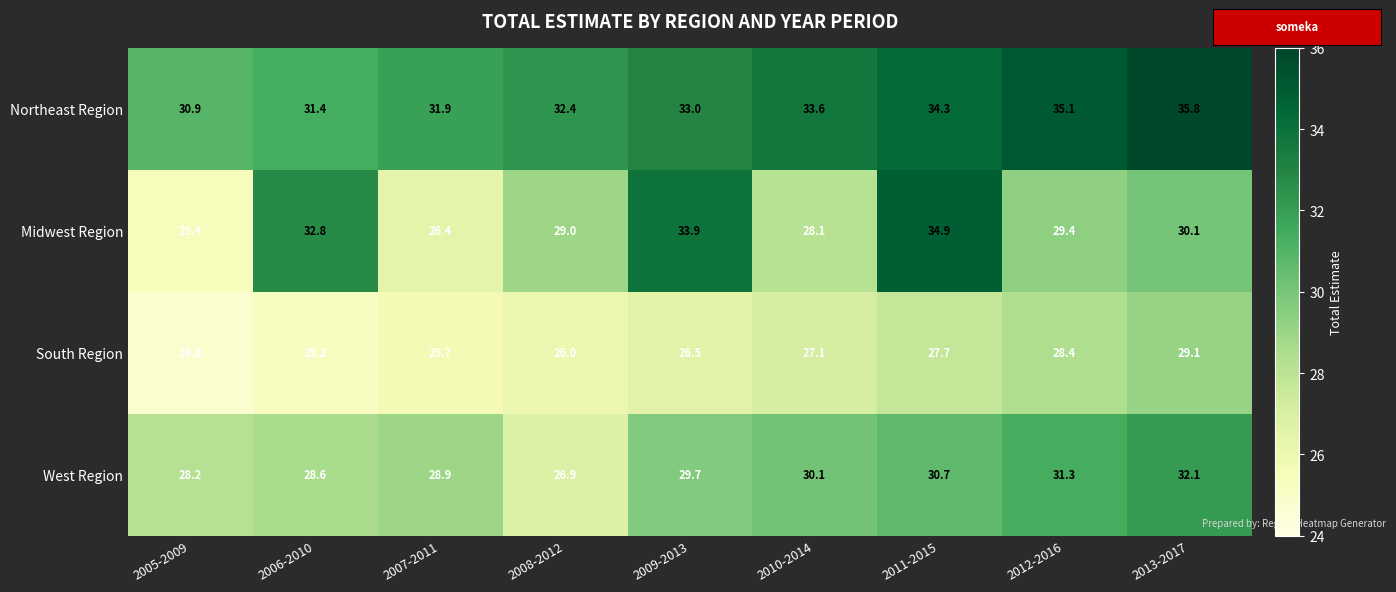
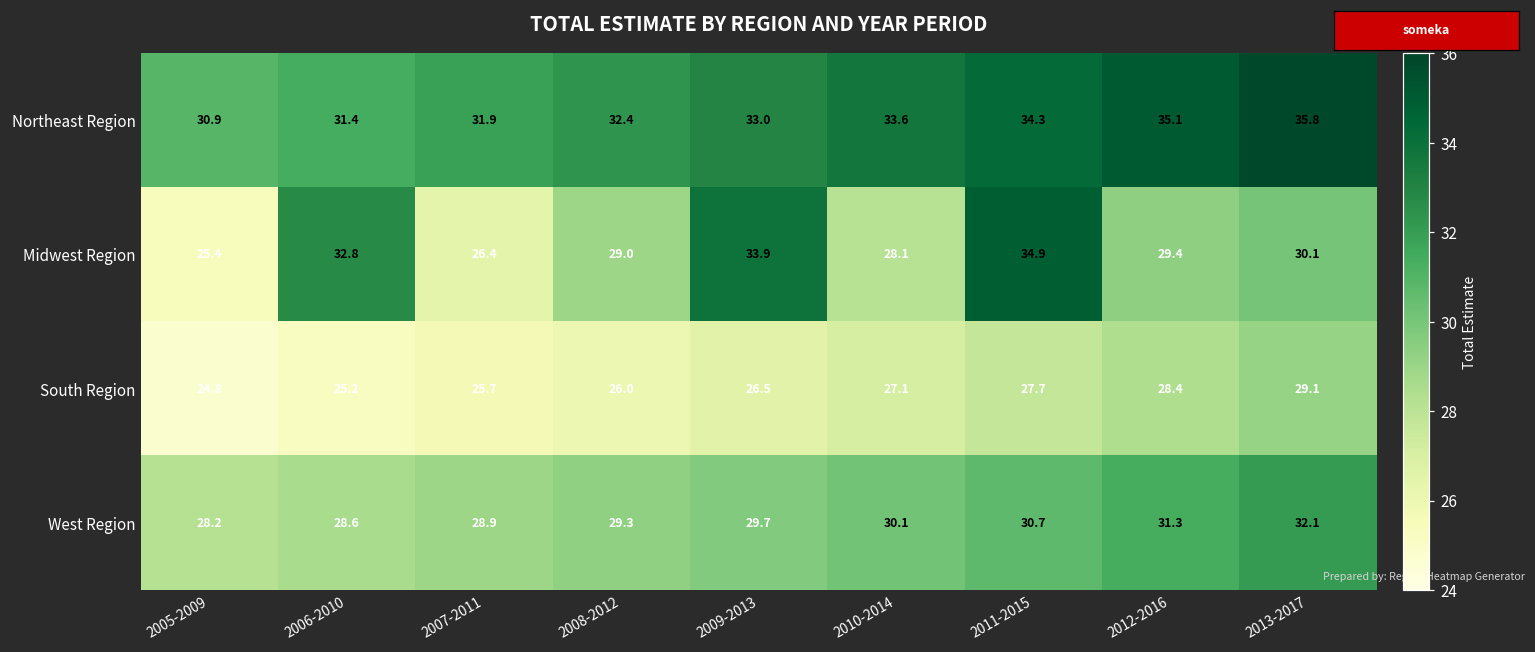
West Region, 2008-2012: 26.9 -> 29.3
